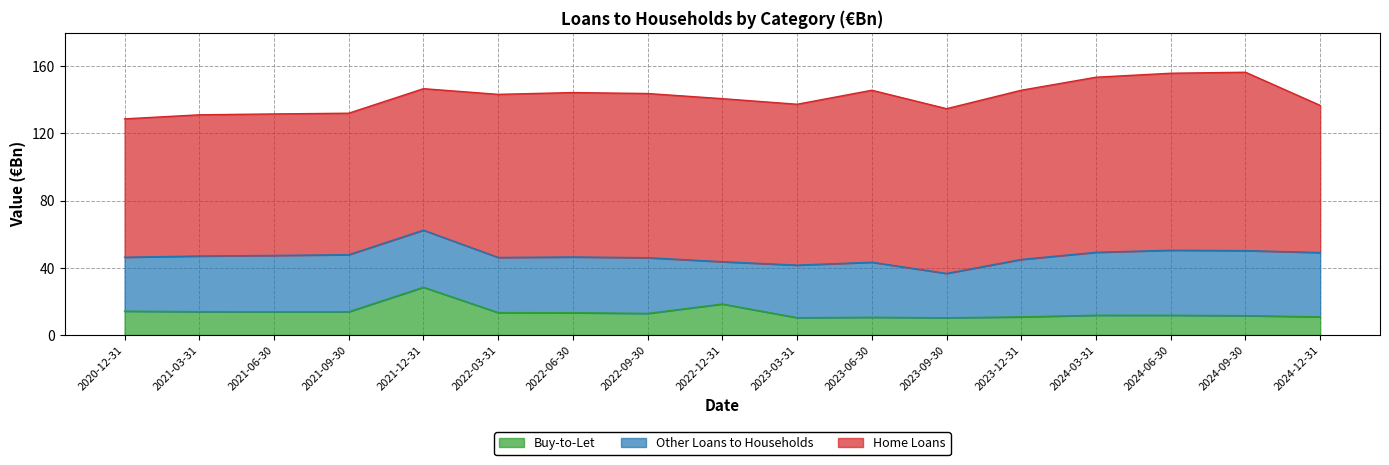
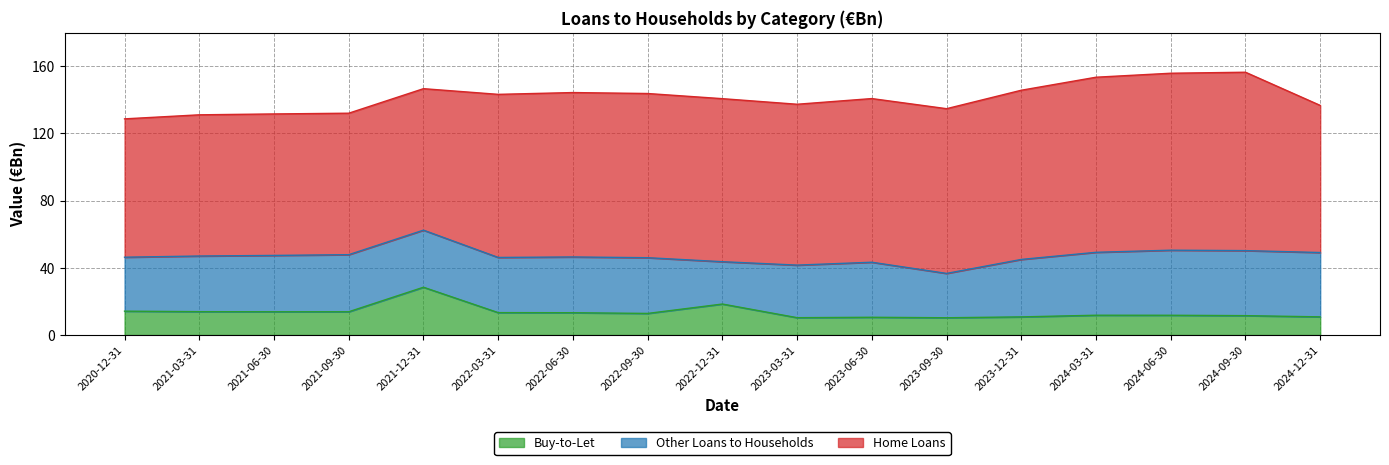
Home Loans, 2023-06-30: 102 -> 97
